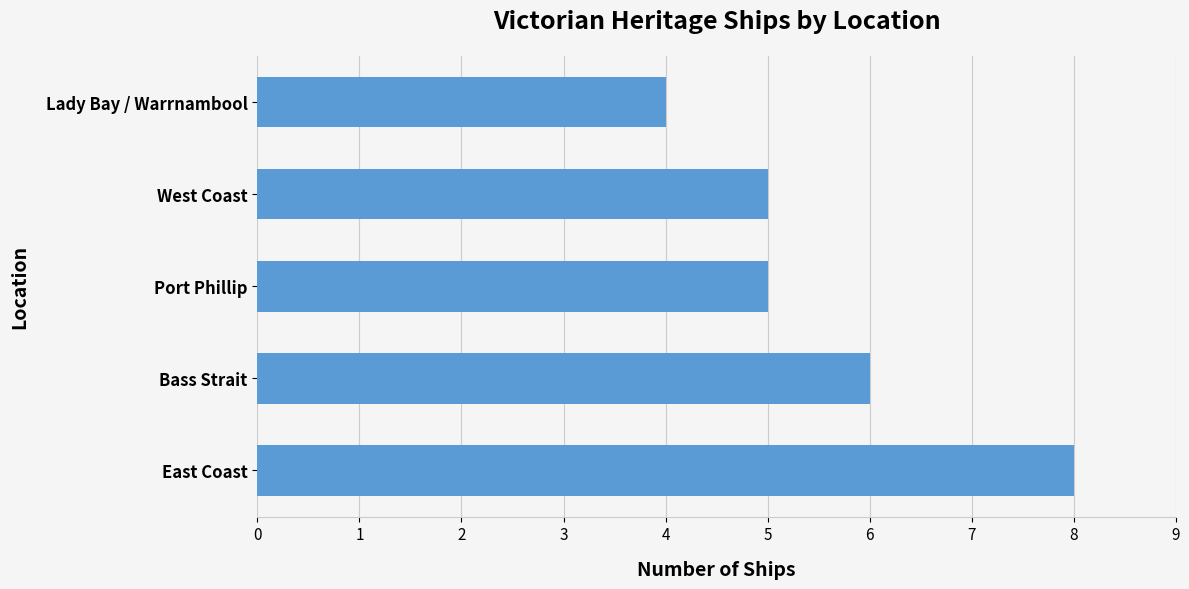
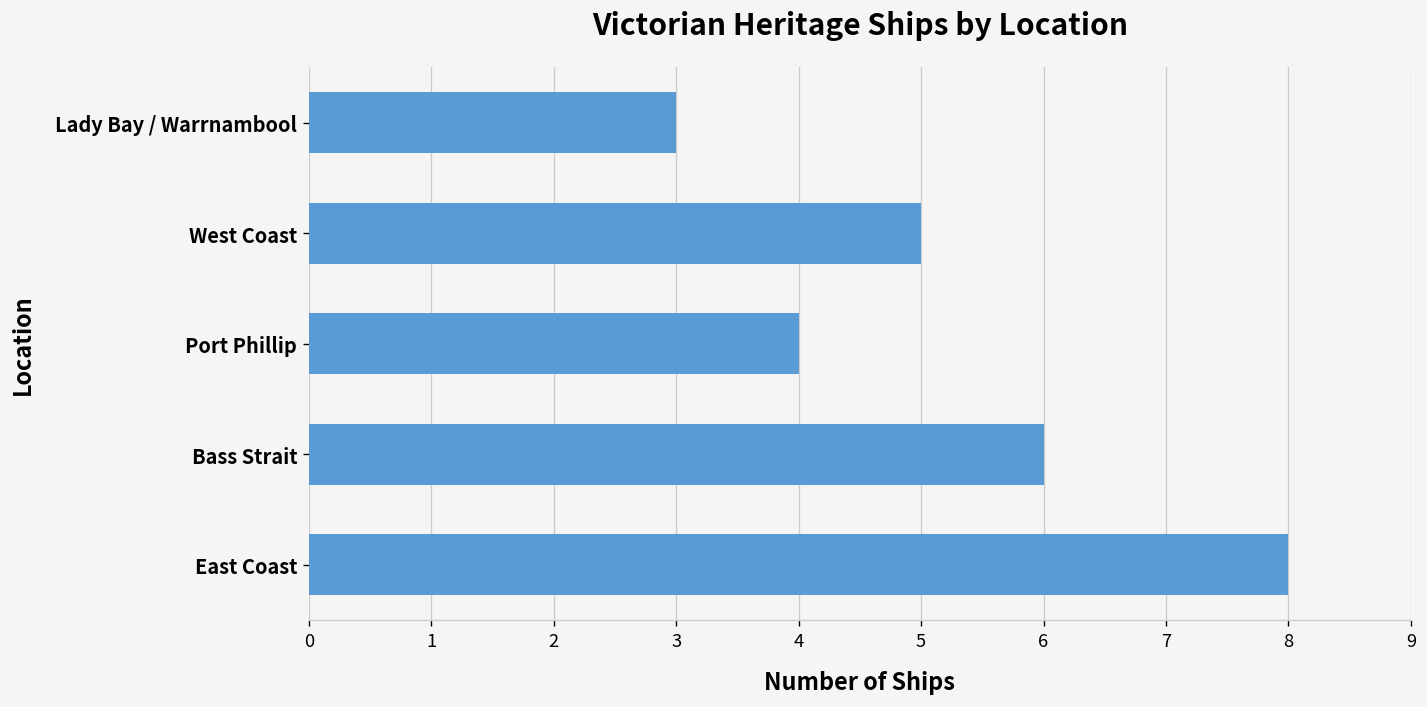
Lady Bay / Warrnambool: 4 -> 3
Port Phillip: 5 -> 4
